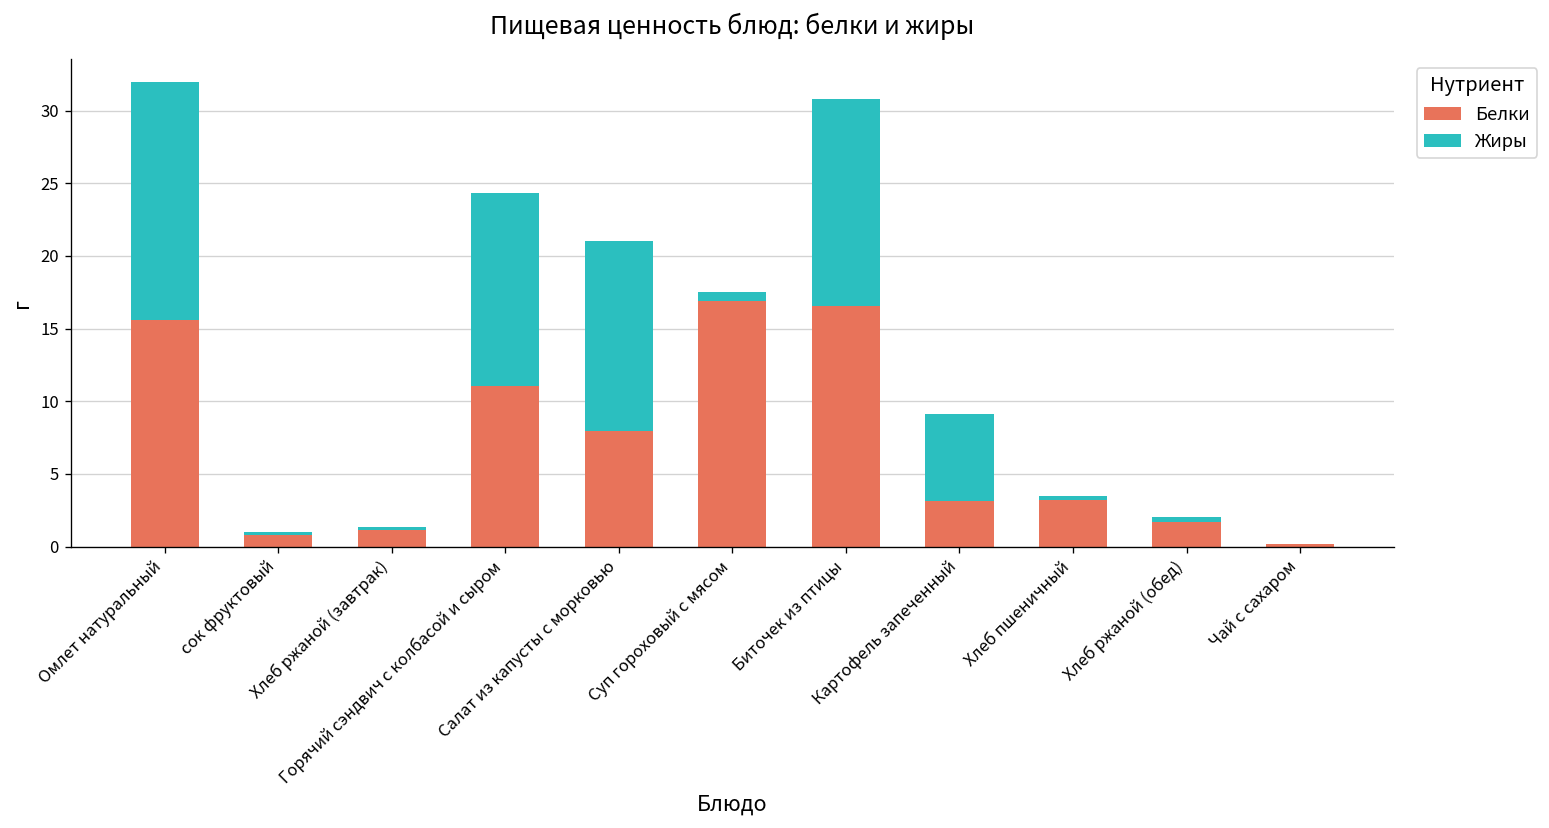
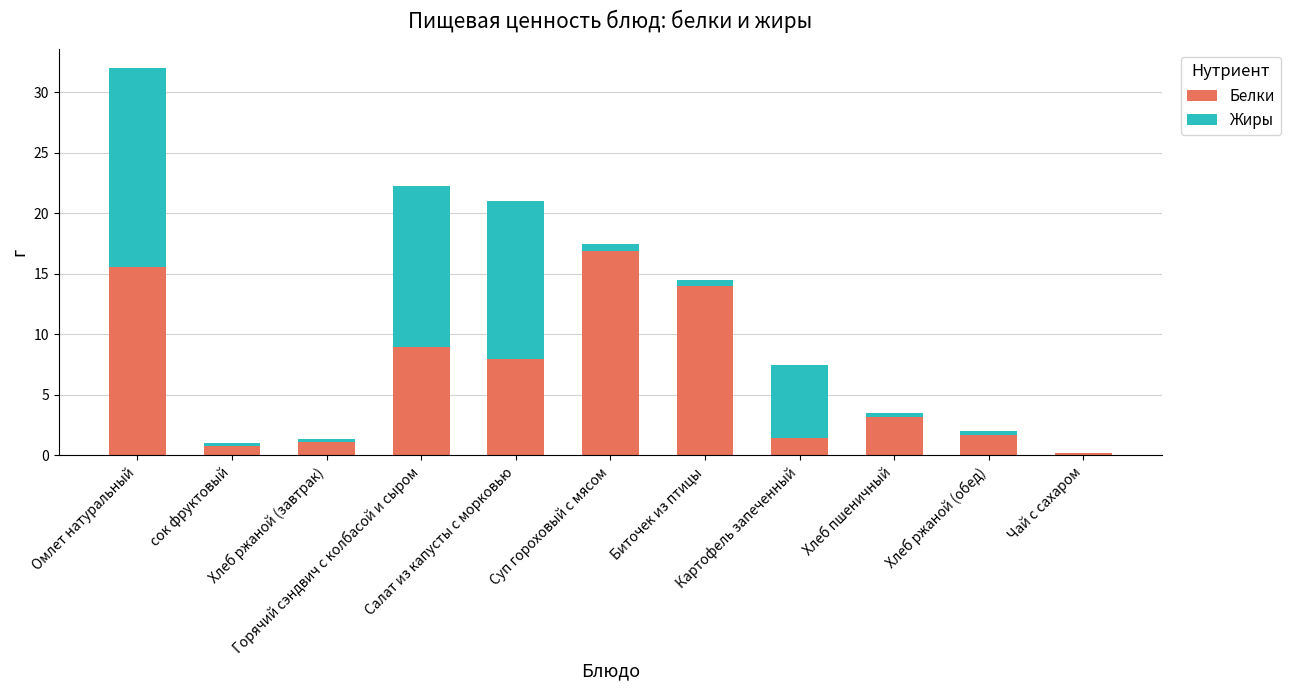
Белки, Горячий сэндвич с колбасой и сыром: 11.1 -> 9.0
Белки, Биточек из птицы: 16.6 -> 14.0
Жиры, Биточек из птицы: 14.2 -> 0.5
Белки, Картофель запеченный: 3.2 -> 1.5
